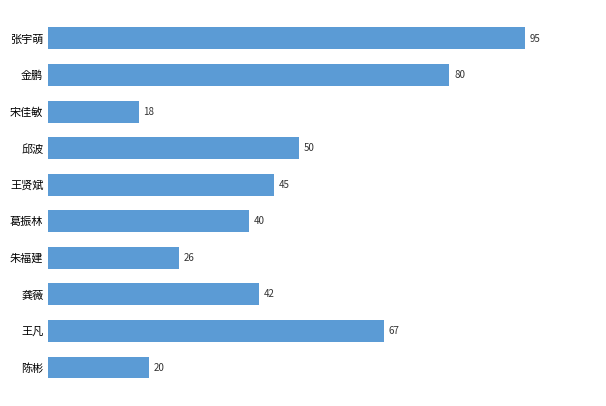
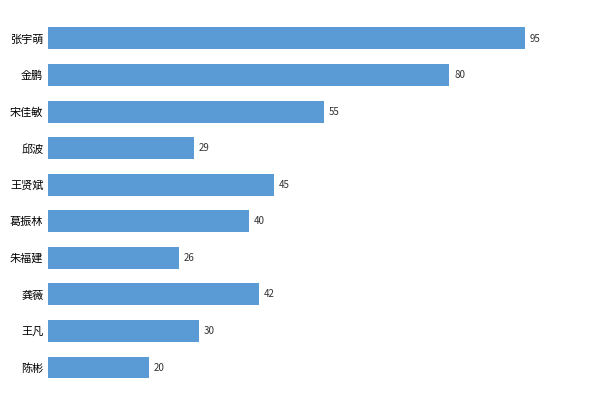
宋佳敏: 18 -> 55
邱波: 50 -> 29
王凡: 67 -> 30
